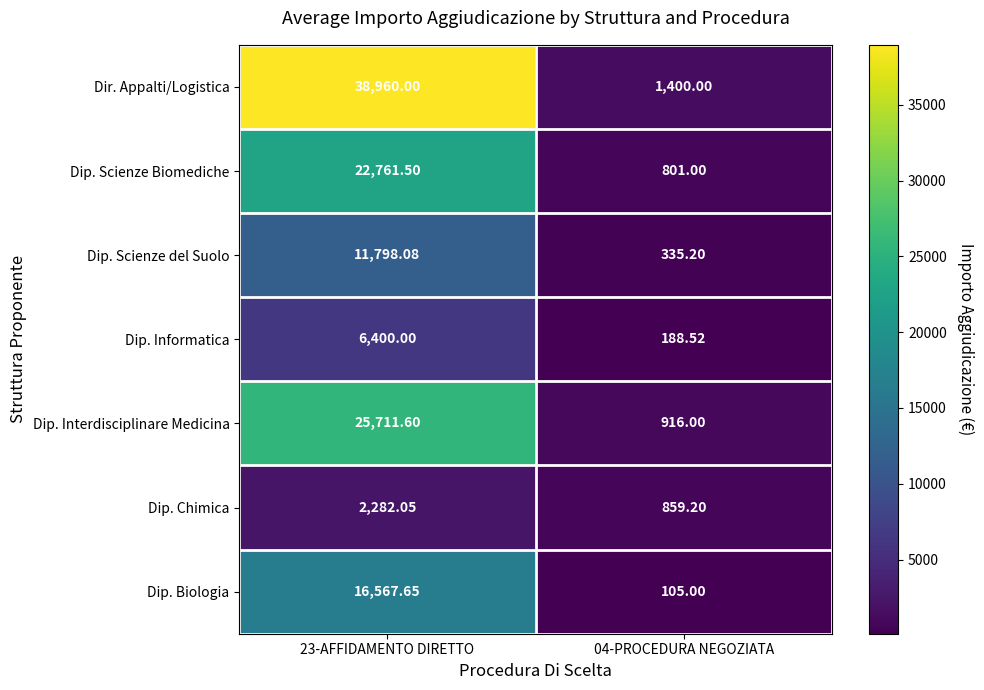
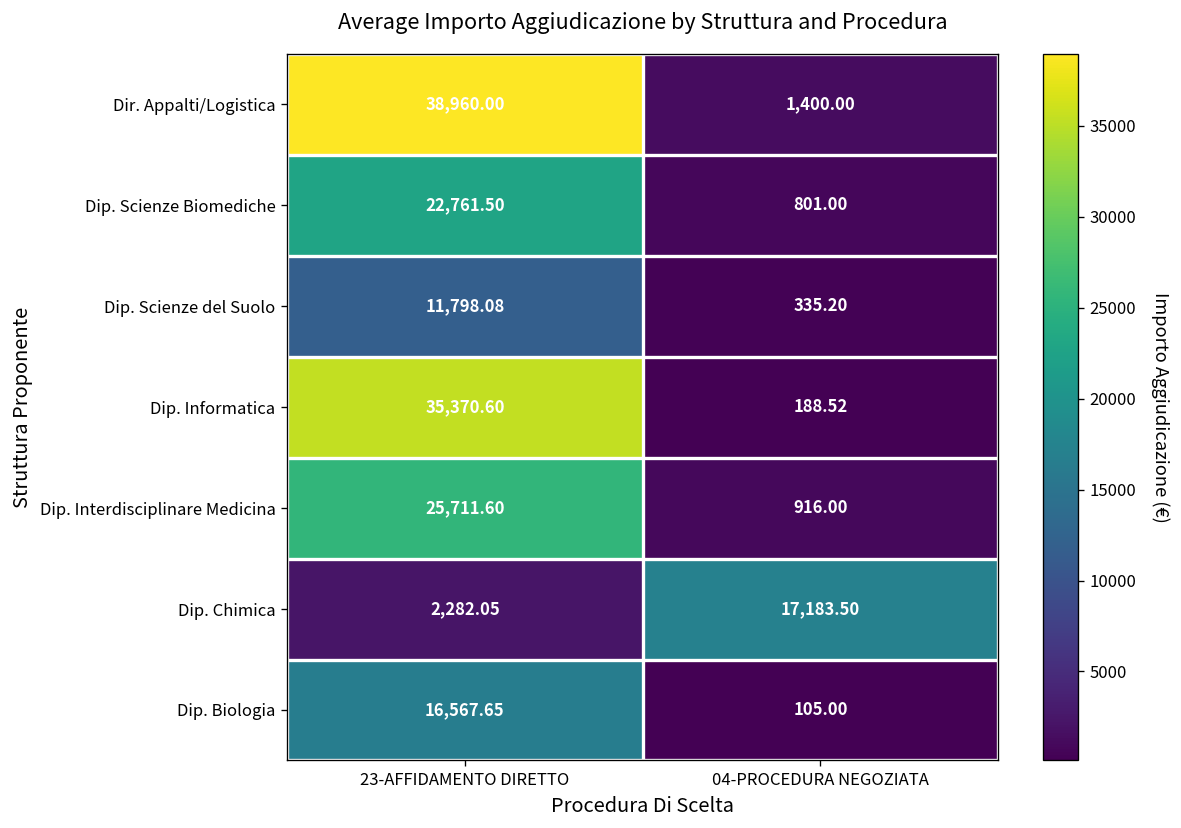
Dip. Informatica, 23-AFFIDAMENTO DIRETTO: 6,400.00 -> 35,370.60
Dip. Chimica, 04-PROCEDURA NEGOZIATA: 859.20 -> 17,183.50
